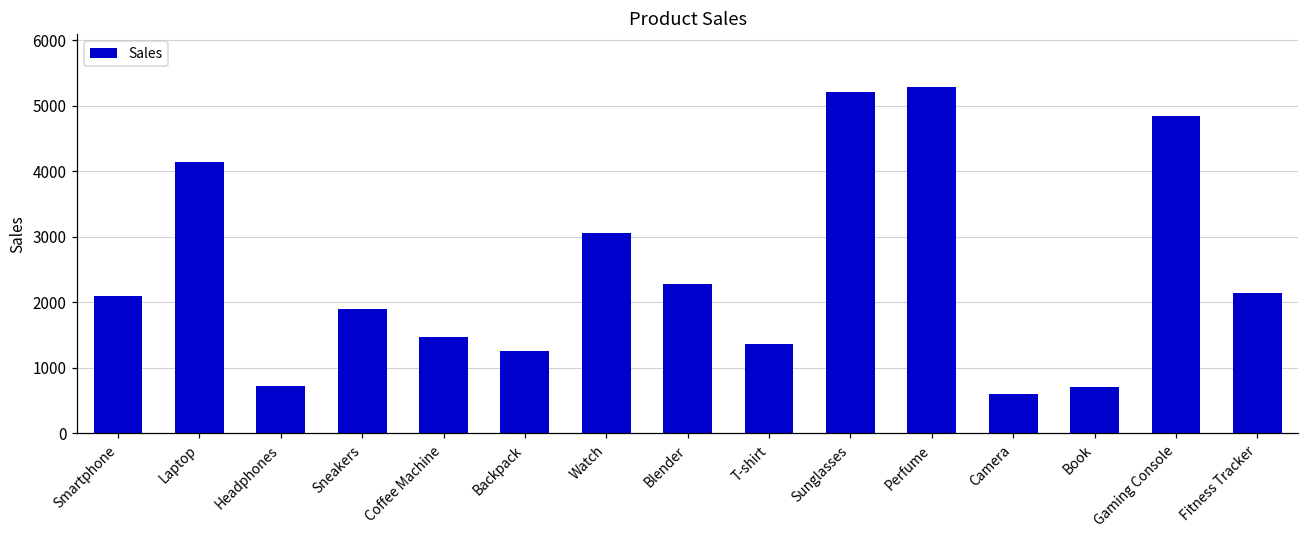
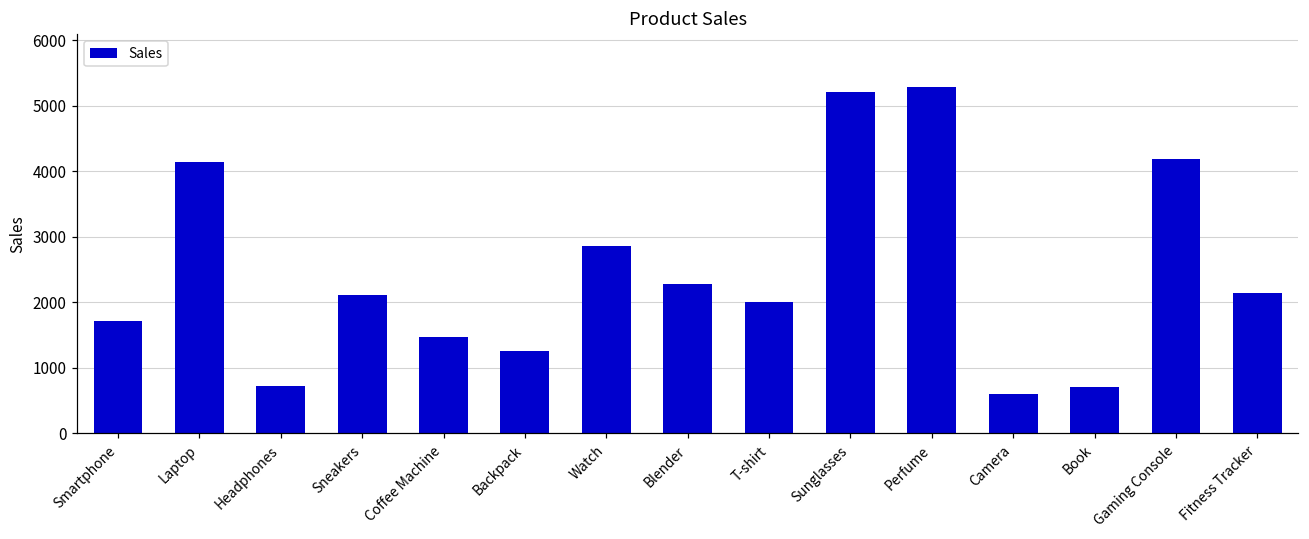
Smartphone: 2100 -> 1700
Sneakers: 1900 -> 2100
Watch: 3100 -> 2900
T-shirt: 1400 -> 2000
Gaming Console: 4800 -> 4200
